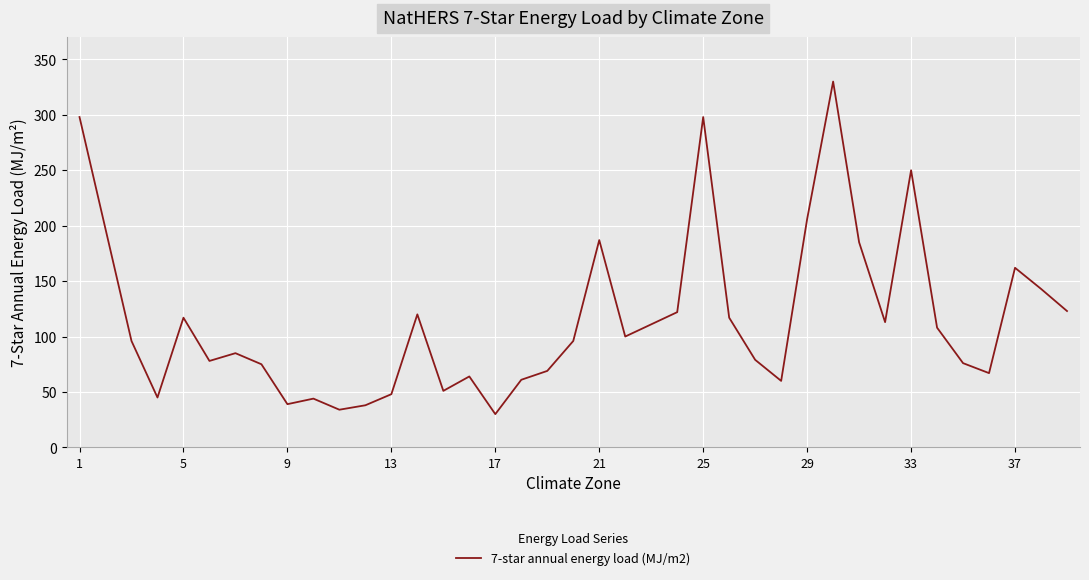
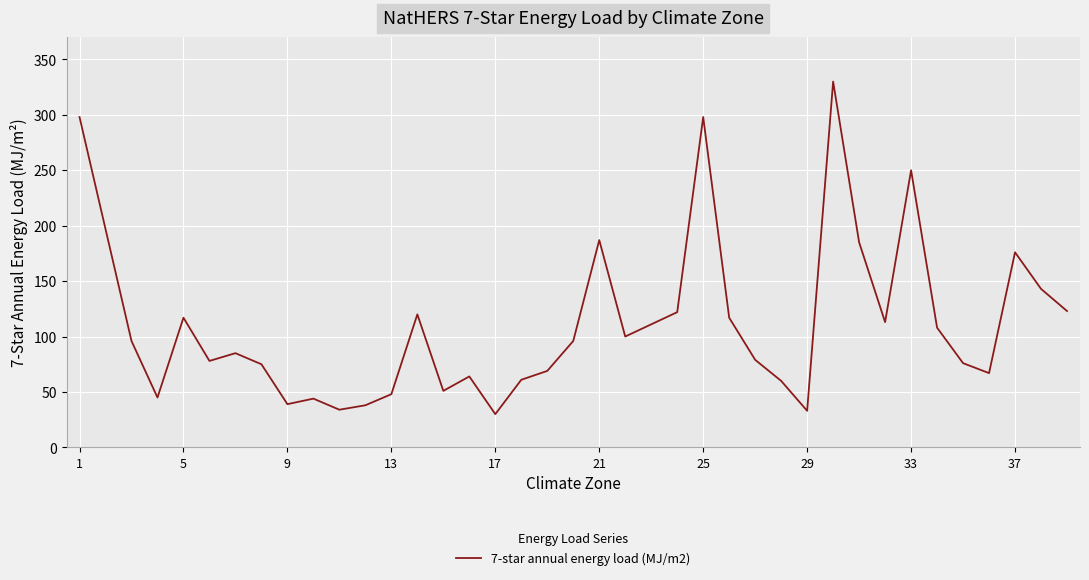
29: 206 -> 33
37: 162 -> 176
